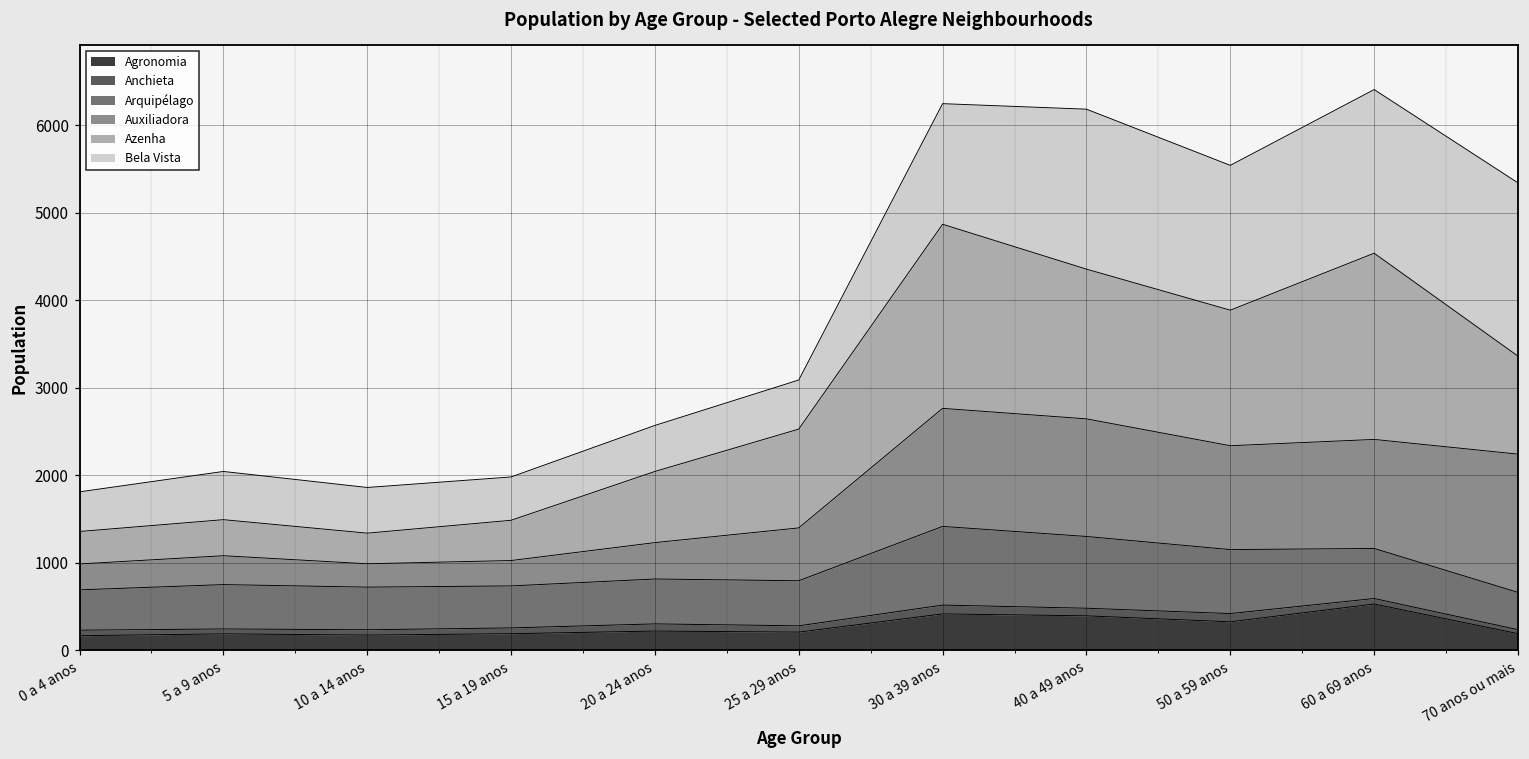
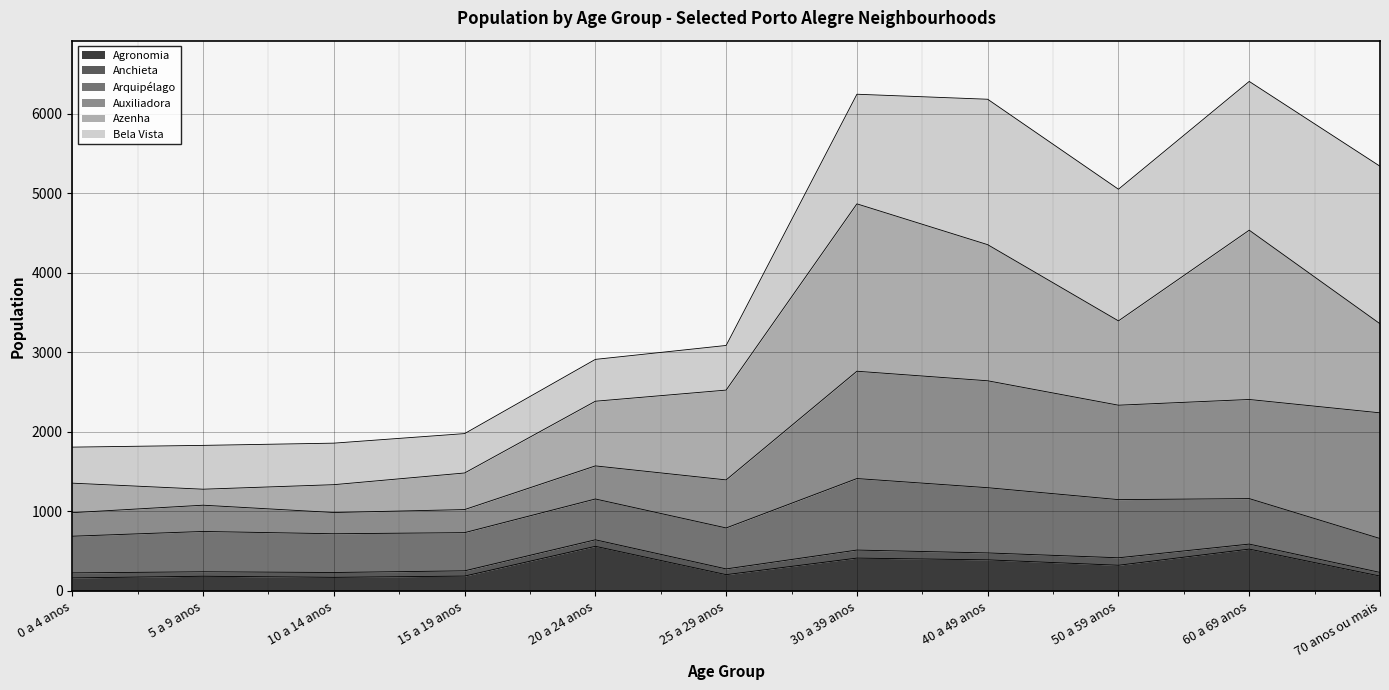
Azenha, 5 a 9 anos: 400 -> 200
Agronomia, 20 a 24 anos: 200 -> 600
Azenha, 50 a 59 anos: 1500 -> 1100
